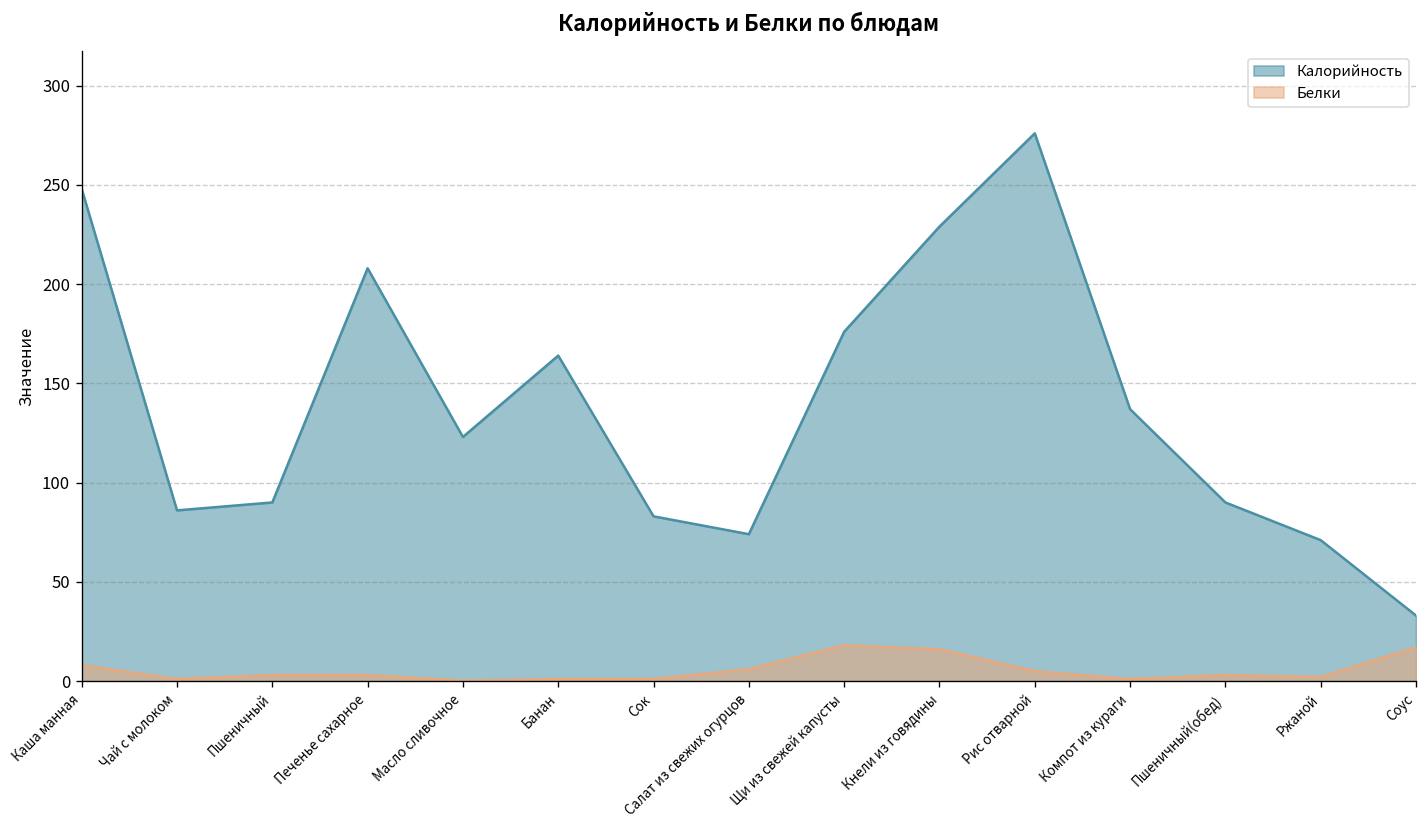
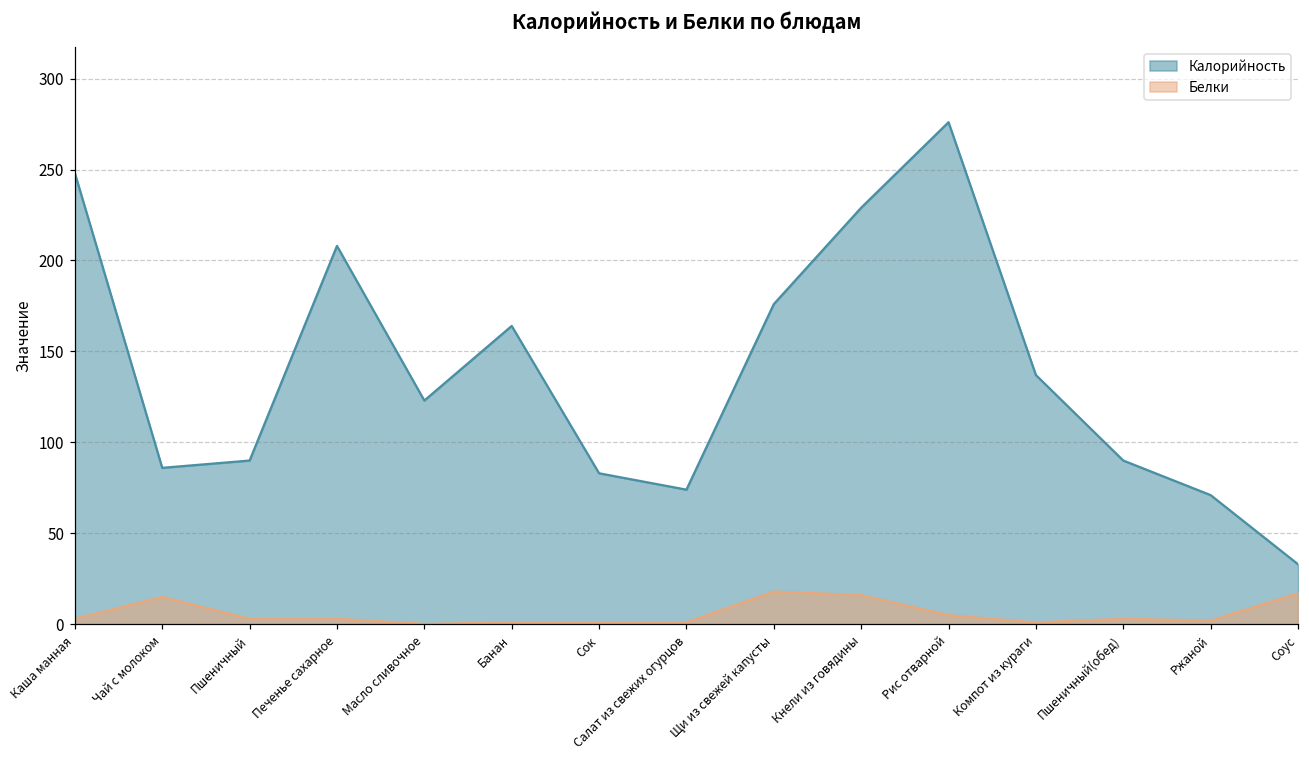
Белки, Каша манная: 8 -> 3
Белки, Чай с молоком: 1 -> 15
Белки, Салат из свежих огурцов: 6 -> 1
